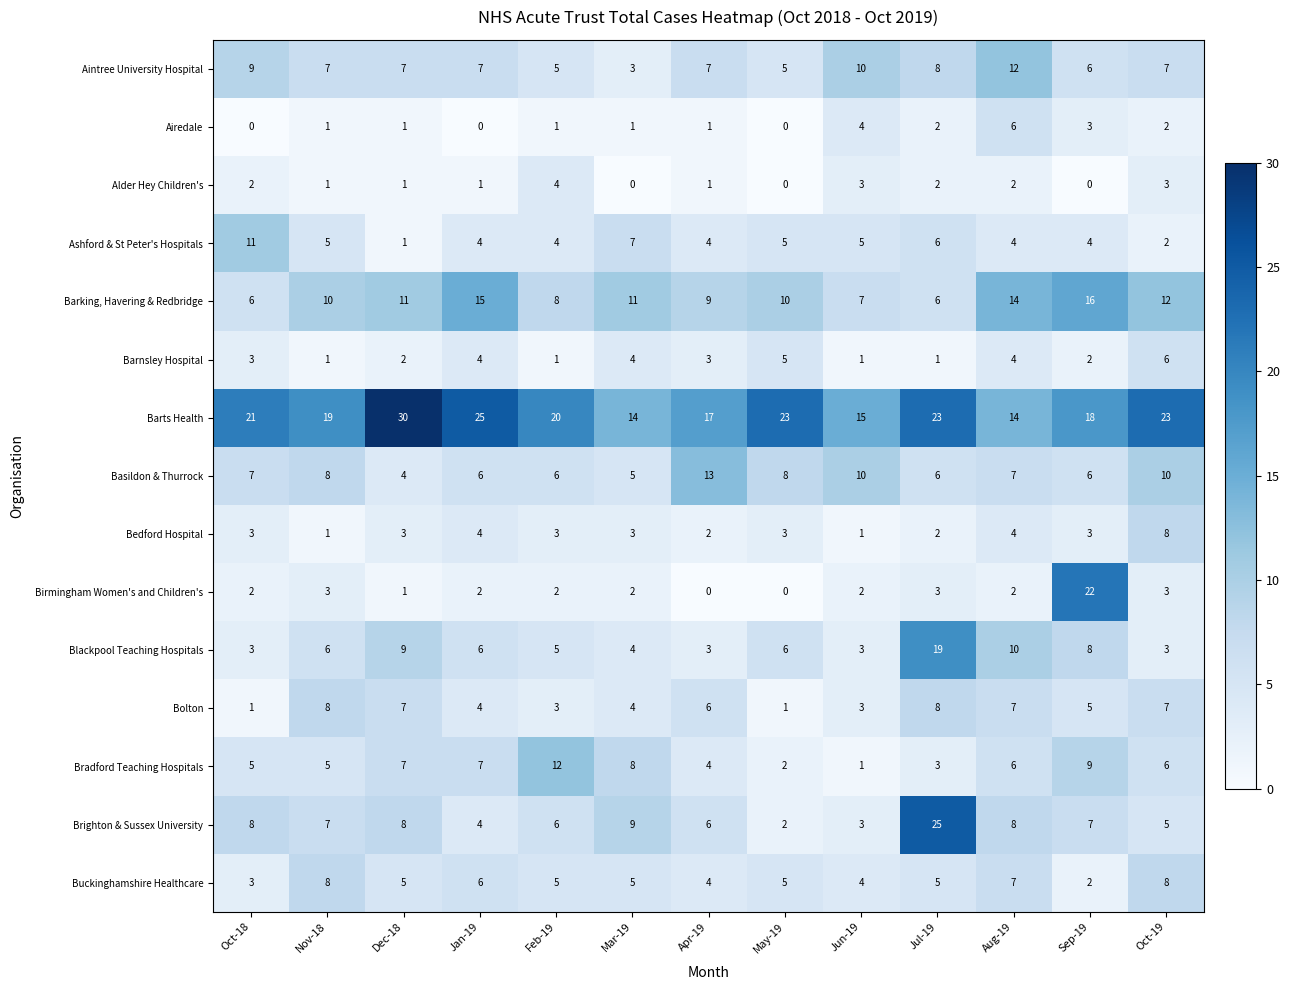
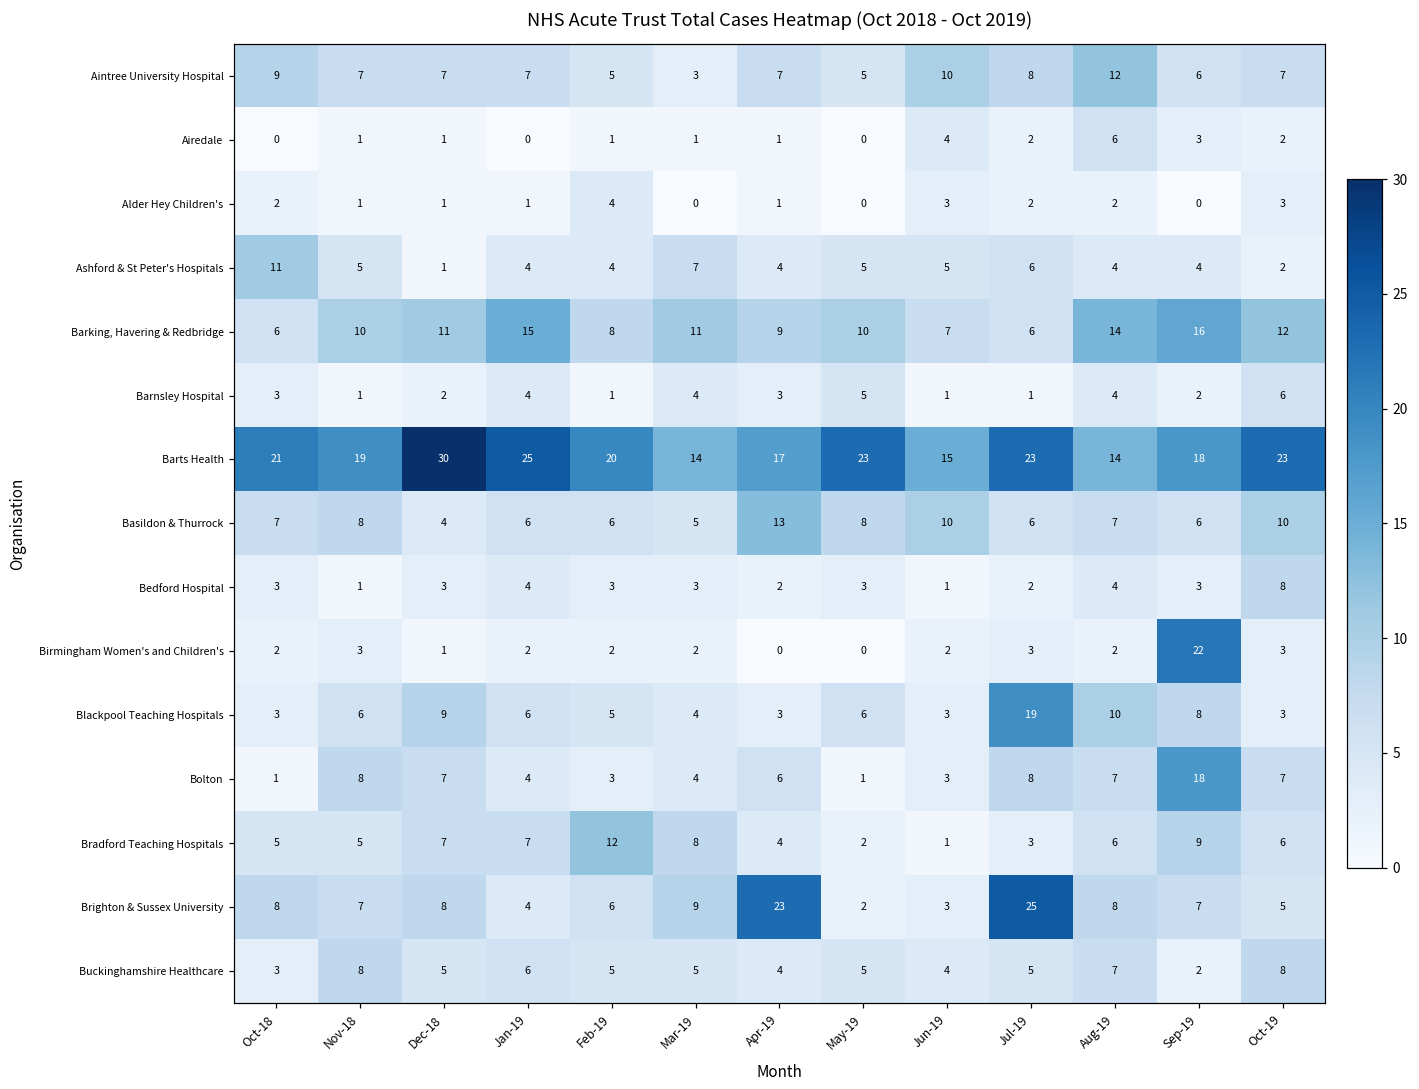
Bolton, Sep-19: 5 -> 18
Brighton & Sussex University, Apr-19: 6 -> 23
